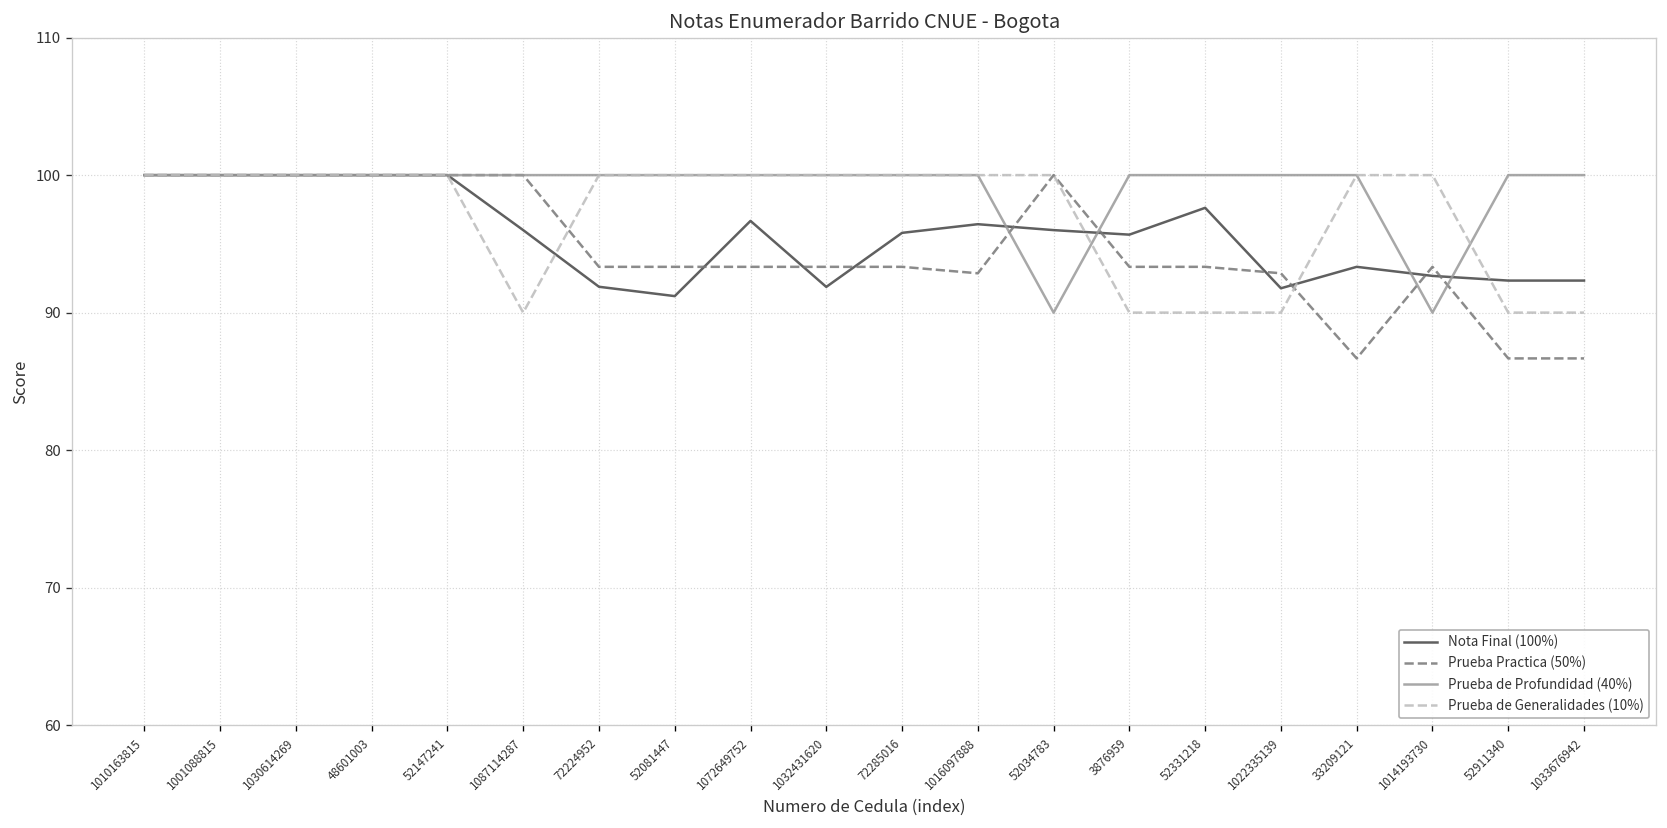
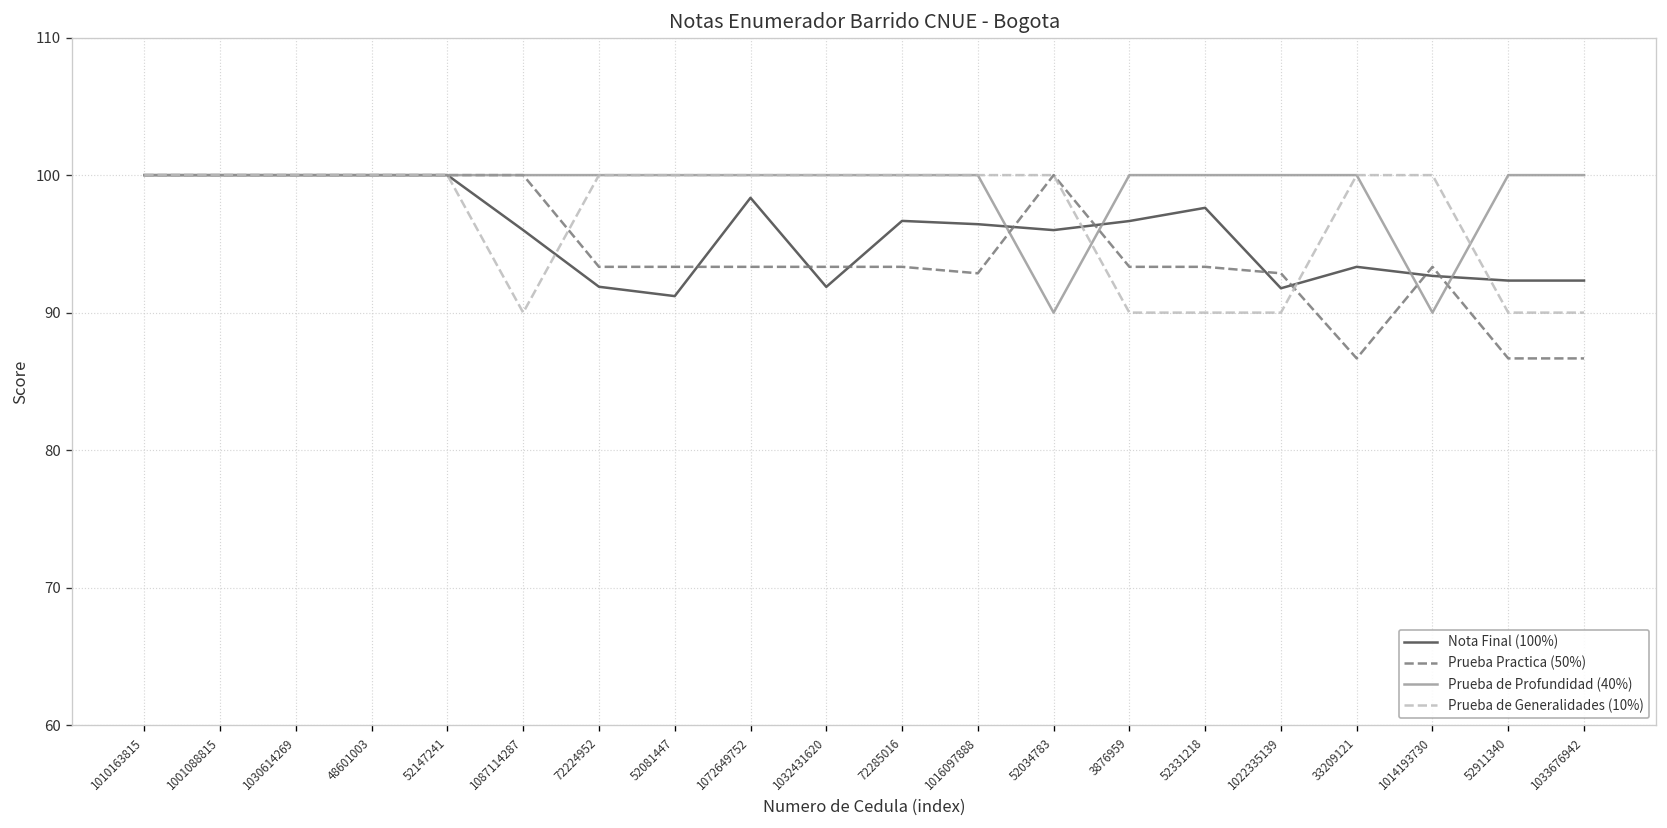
Nota Final (100%), 1072649752: 96.7 -> 98.4
Nota Final (100%), 72285016: 95.8 -> 96.7
Nota Final (100%), 3876959: 95.7 -> 96.7
